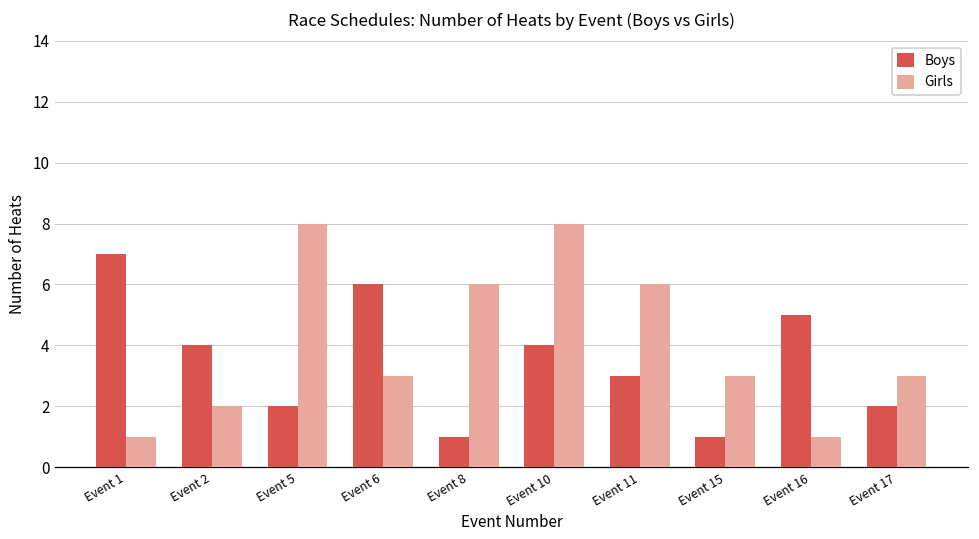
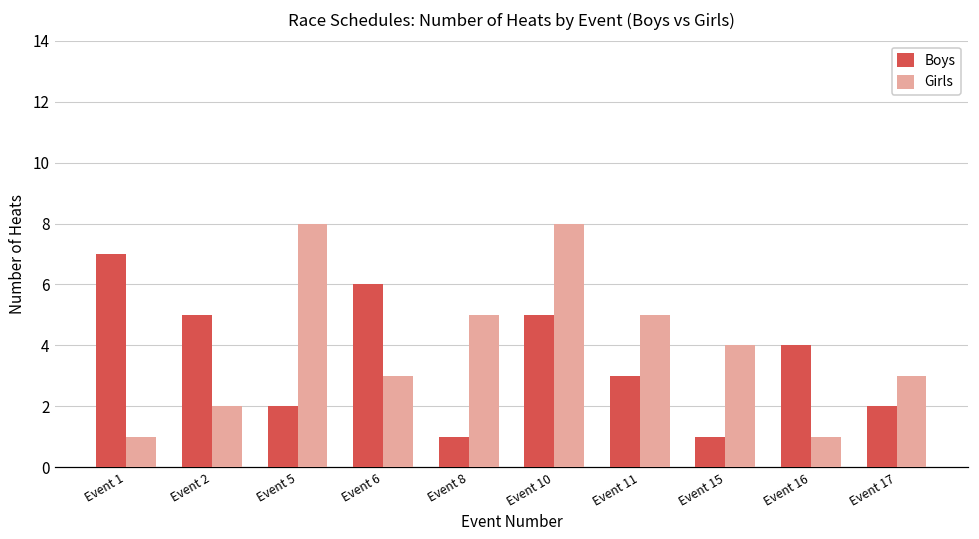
Boys, Event 2: 4 -> 5
Girls, Event 8: 6 -> 5
Boys, Event 10: 4 -> 5
Girls, Event 11: 6 -> 5
Girls, Event 15: 3 -> 4
Boys, Event 16: 5 -> 4
